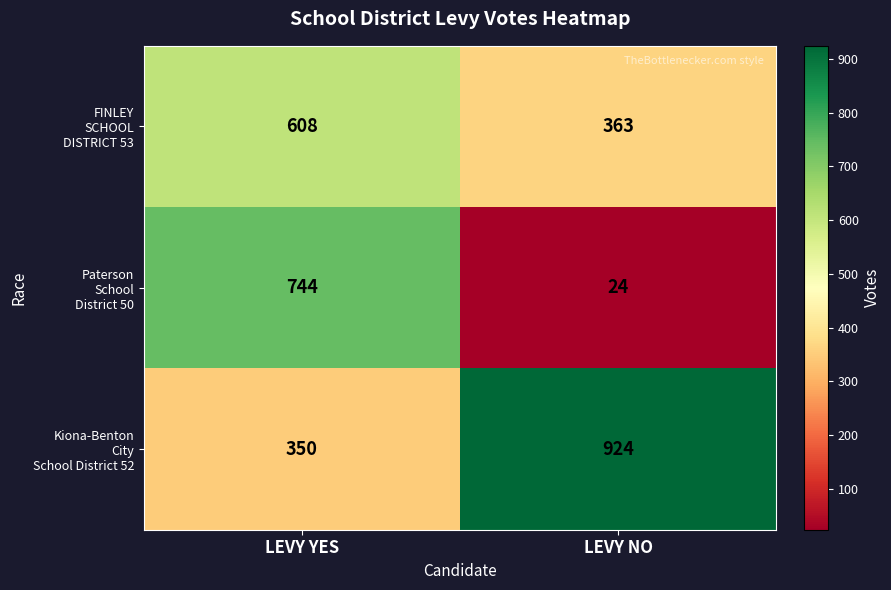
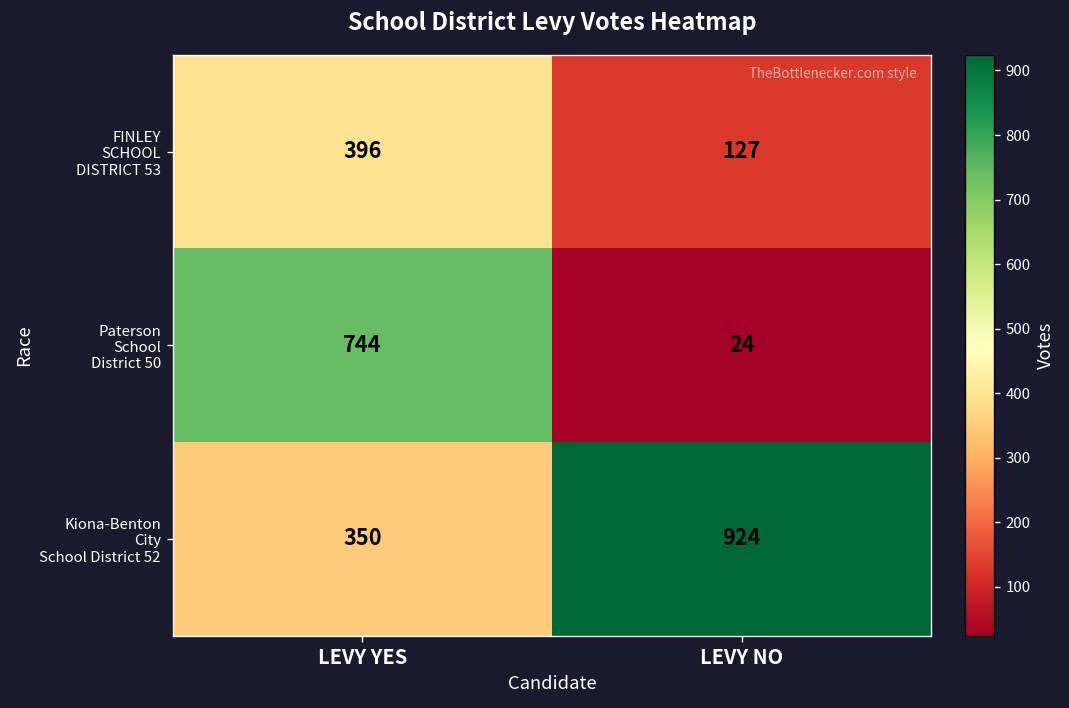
FINLEY SCHOOL DISTRICT 53, LEVY YES: 608 -> 396
FINLEY SCHOOL DISTRICT 53, LEVY NO: 363 -> 127
